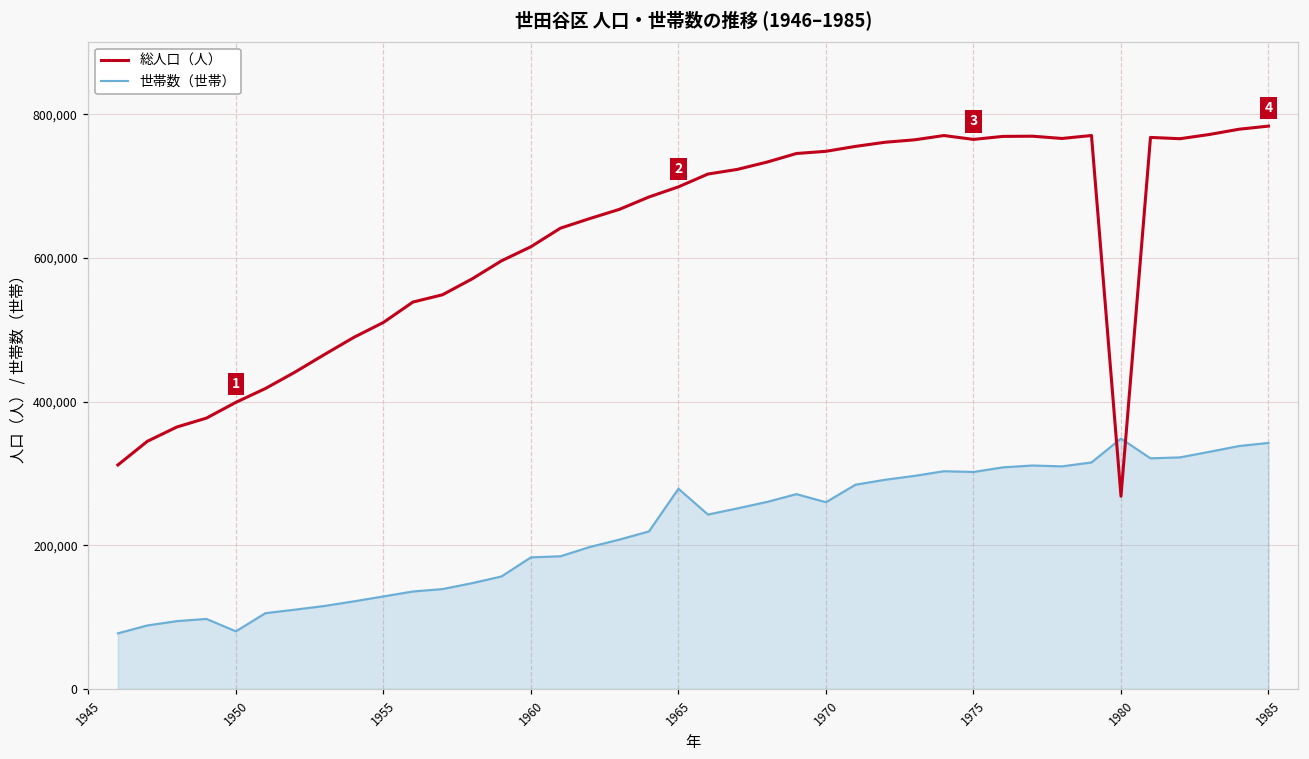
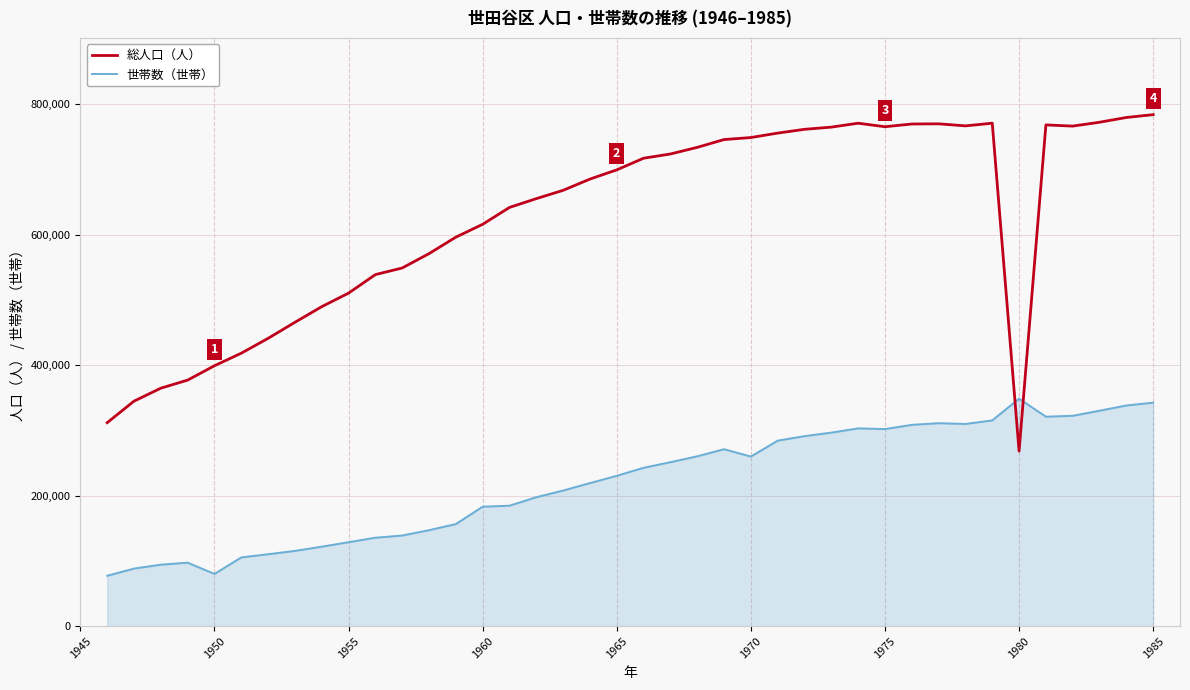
世帯数（世帯）, 1965: 280,000 -> 230,000
